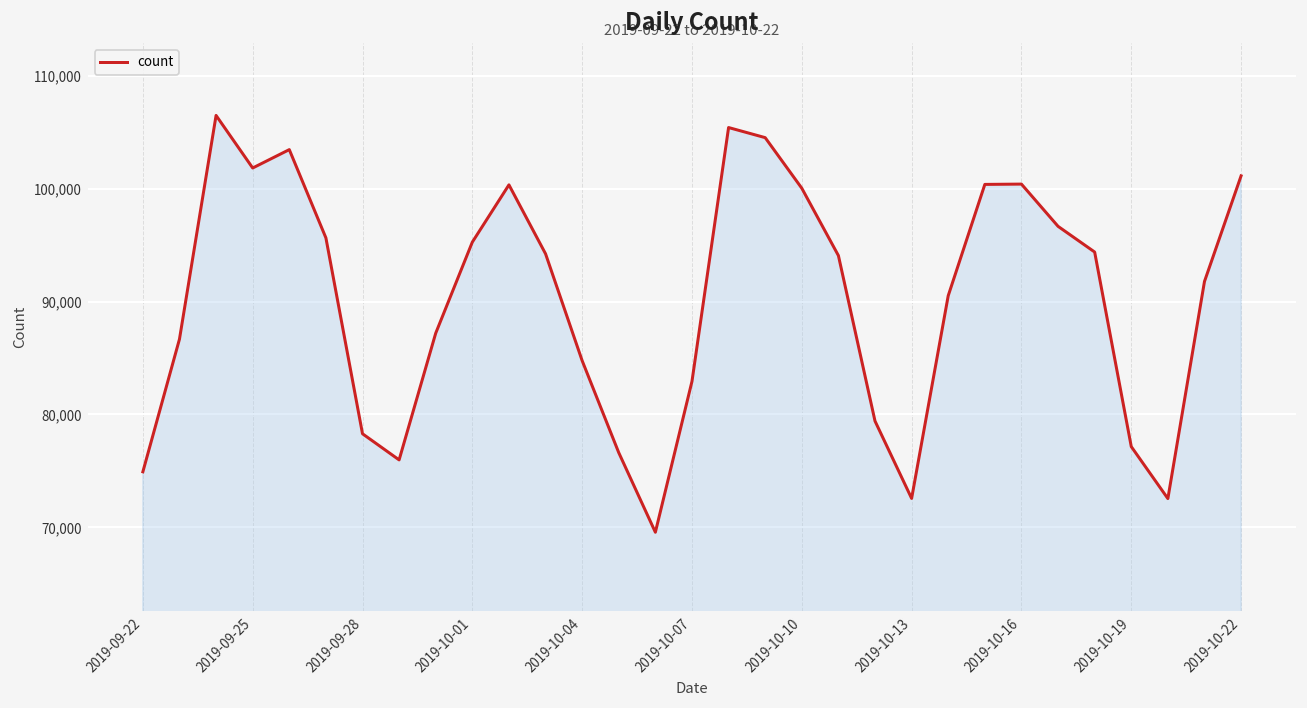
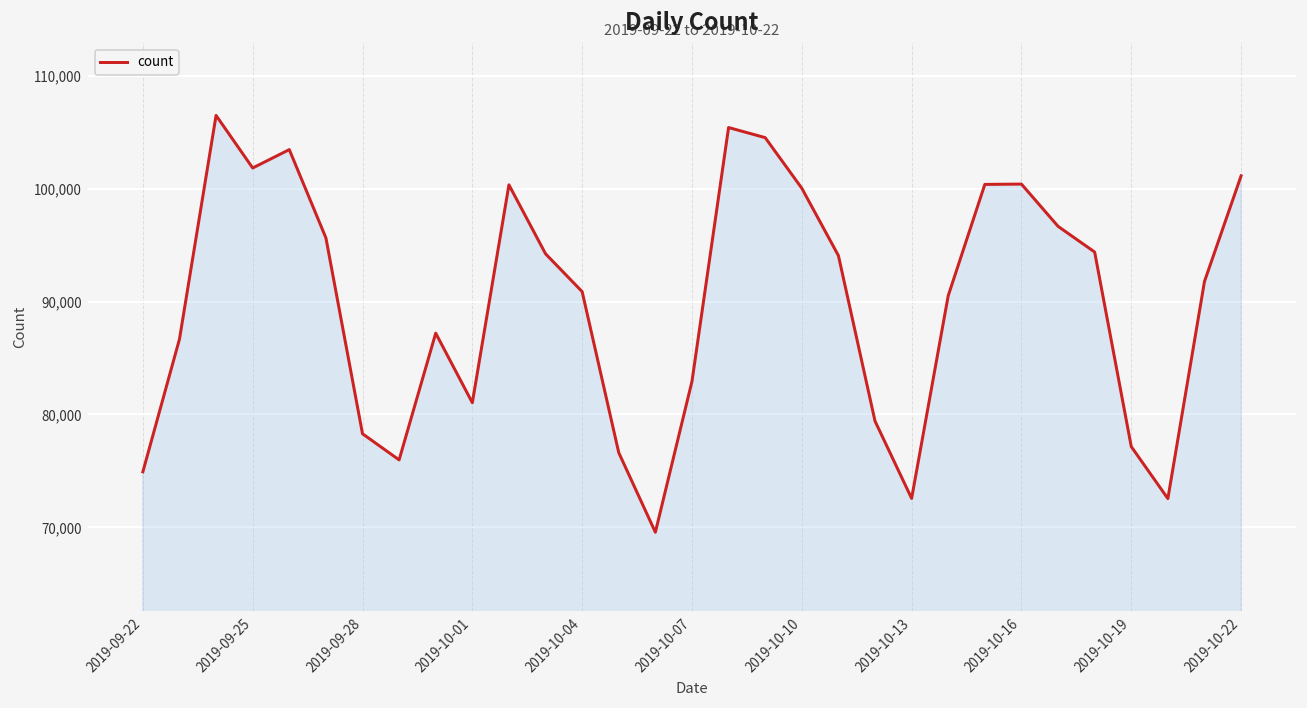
2019-10-01: 95,000 -> 81,000
2019-10-04: 85,000 -> 91,000
